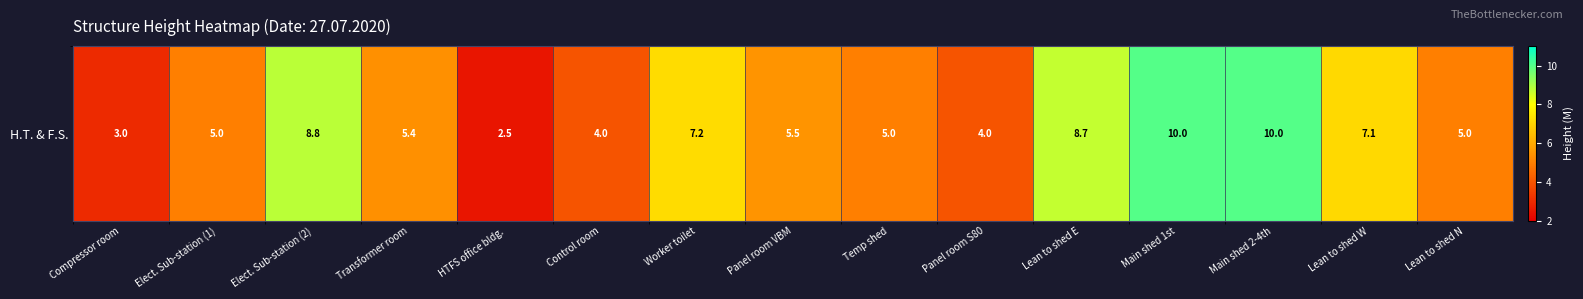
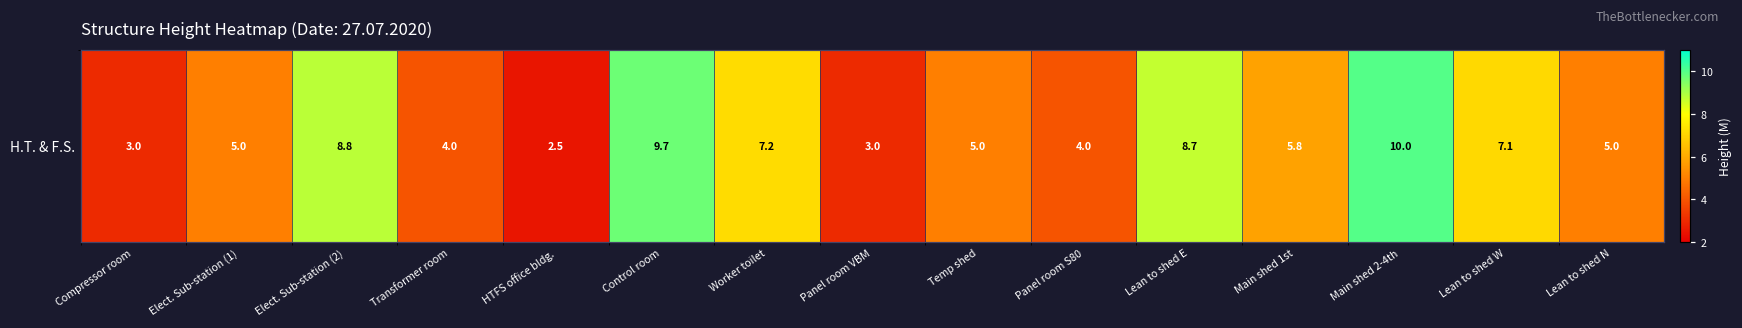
H.T. & F.S., Transformer room: 5.4 -> 4.0
H.T. & F.S., Control room: 4.0 -> 9.7
H.T. & F.S., Panel room VBM: 5.5 -> 3.0
H.T. & F.S., Main shed 1st: 10.0 -> 5.8
